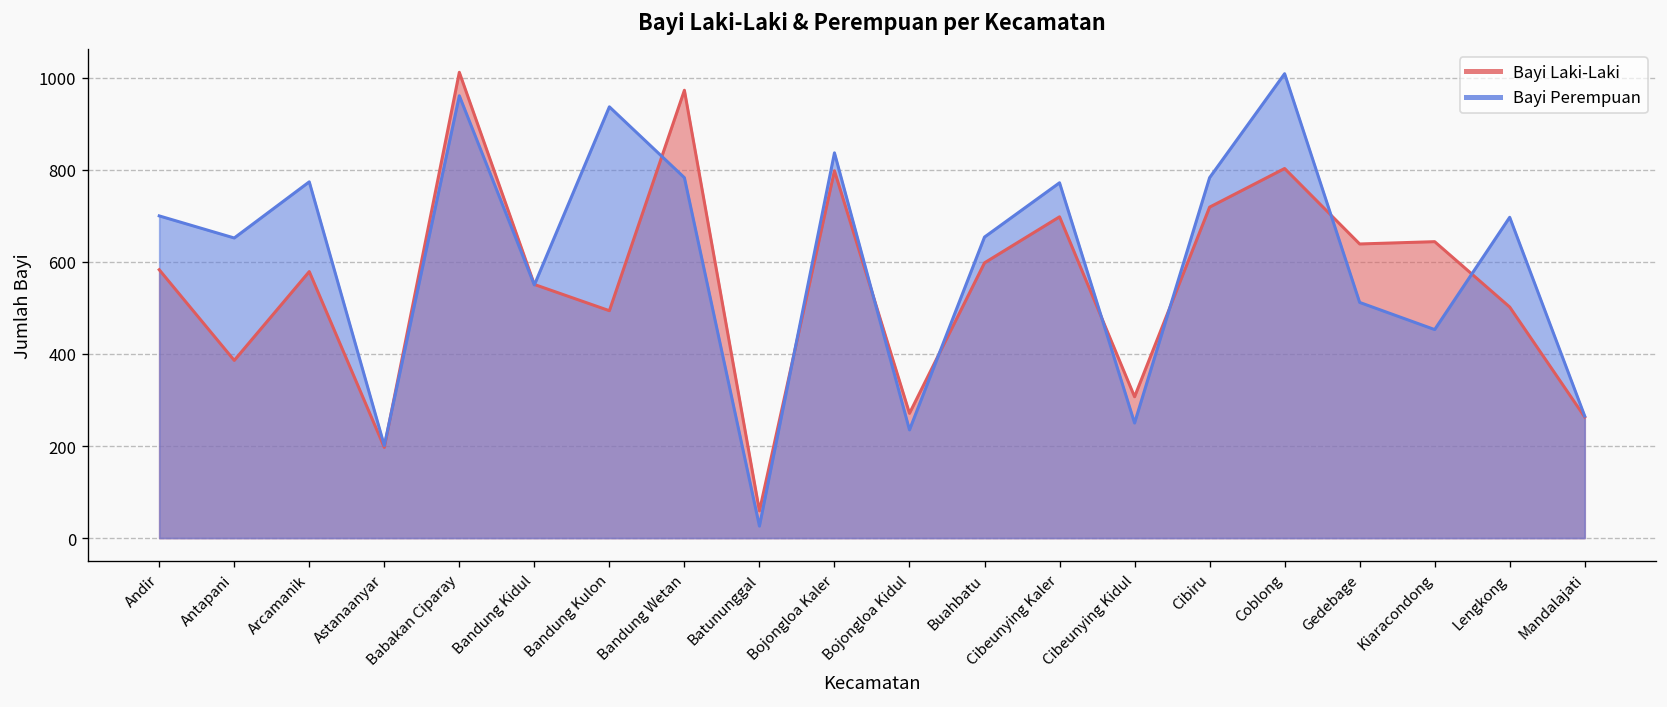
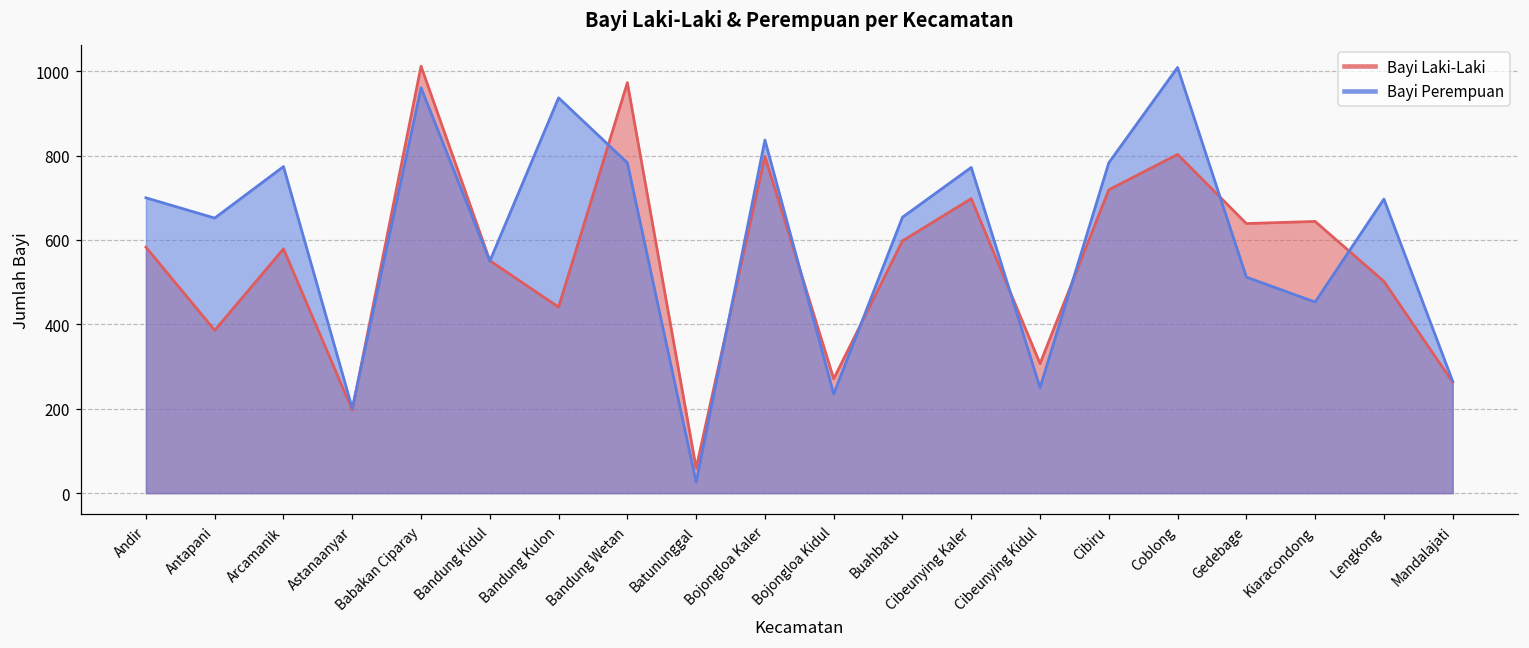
Bayi Laki-Laki, Bandung Kulon: 490 -> 440
